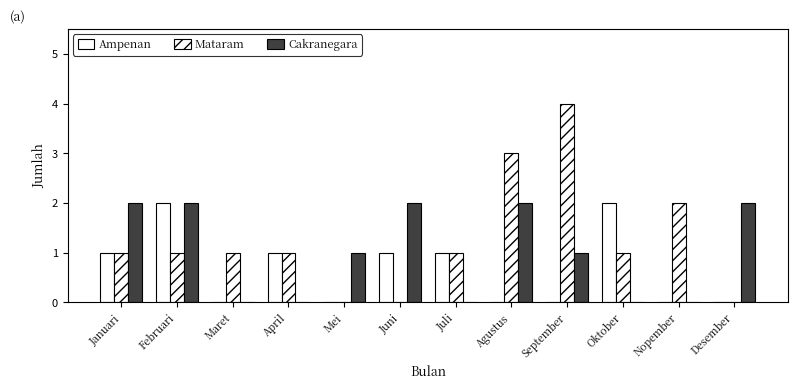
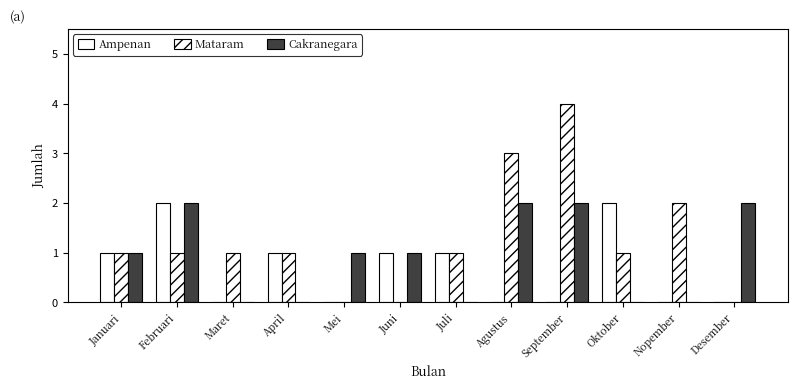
Cakranegara, Januari: 2 -> 1
Cakranegara, Juni: 2 -> 1
Cakranegara, September: 1 -> 2
